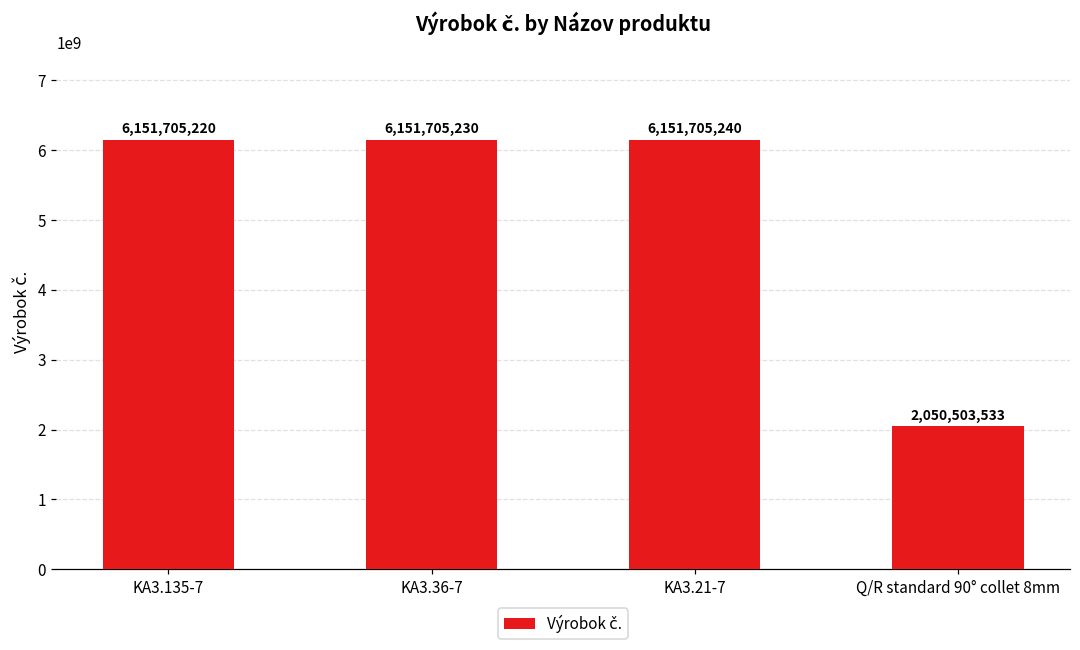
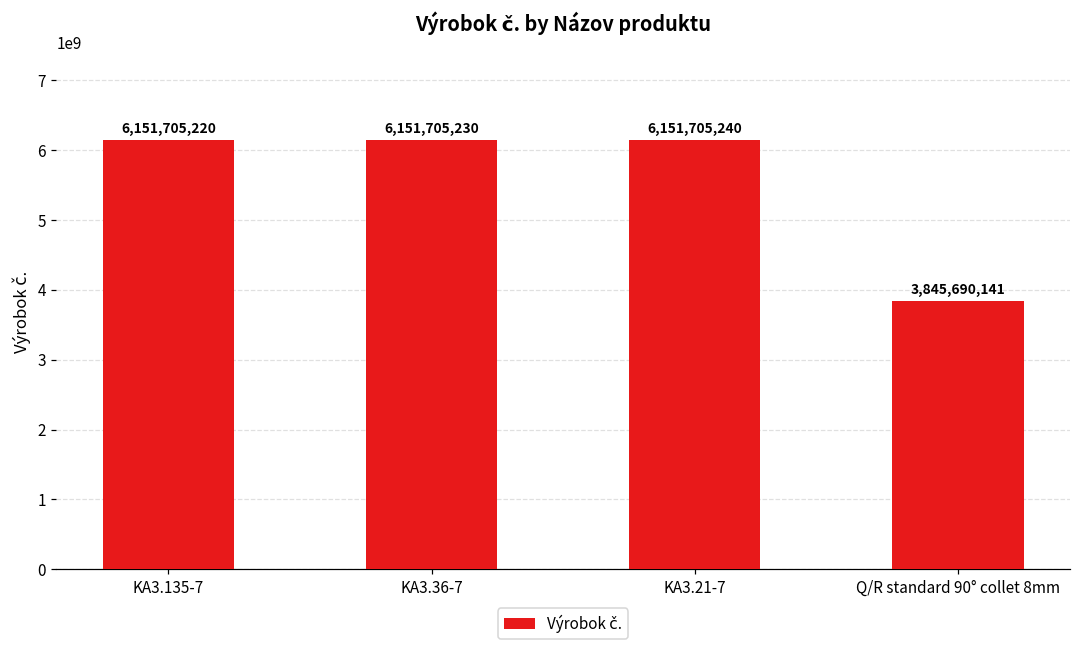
Q/R standard 90° collet 8mm: 2,050,503,533 -> 3,845,690,141
